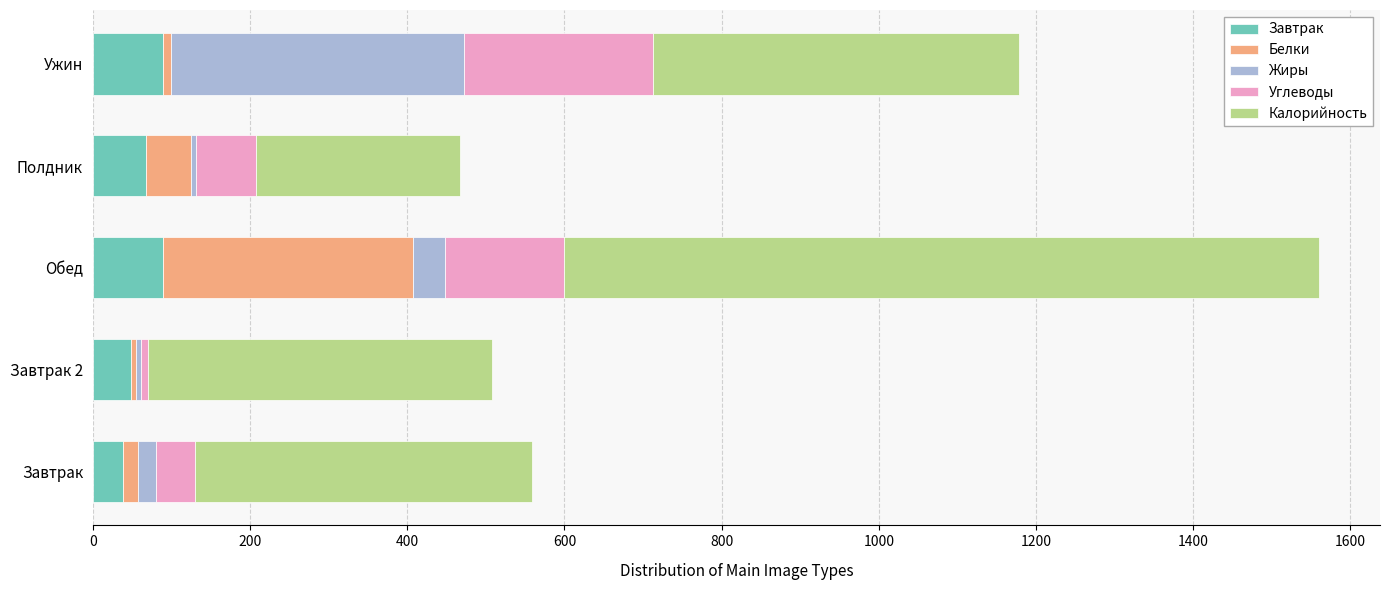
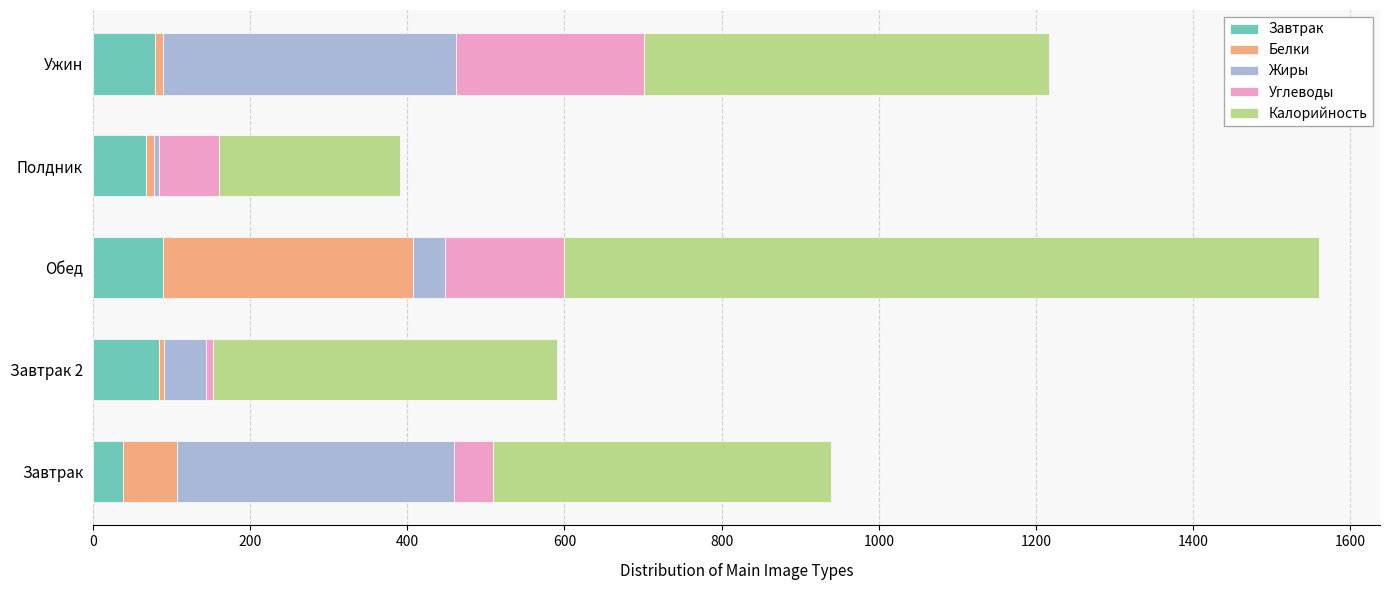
Завтрак, Ужин: 90 -> 80
Калорийность, Ужин: 470 -> 520
Белки, Полдник: 60 -> 10
Калорийность, Полдник: 260 -> 230
Завтрак, Завтрак 2: 50 -> 80
Жиры, Завтрак 2: 10 -> 50
Белки, Завтрак: 20 -> 70
Жиры, Завтрак: 20 -> 350
